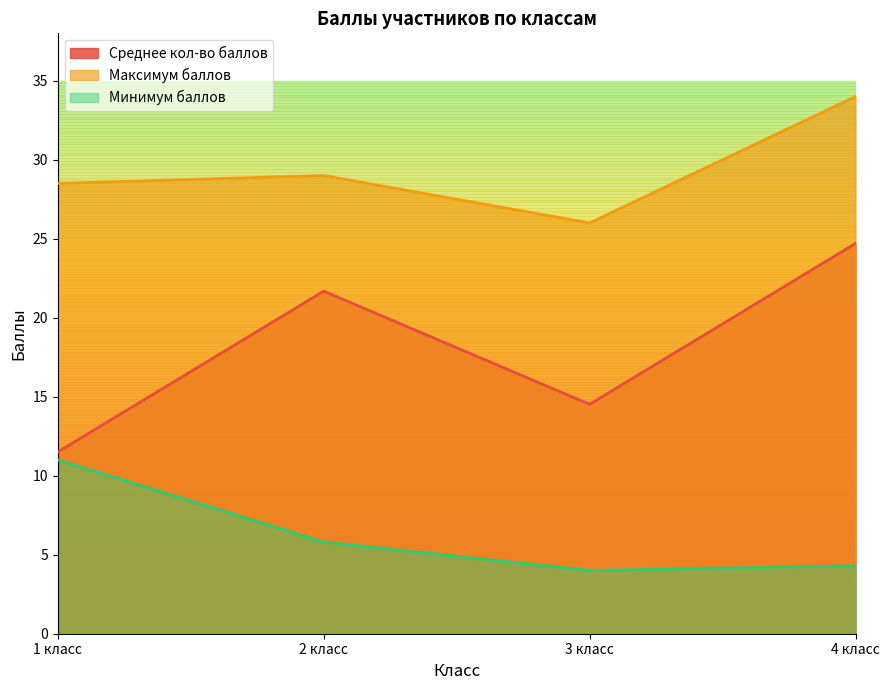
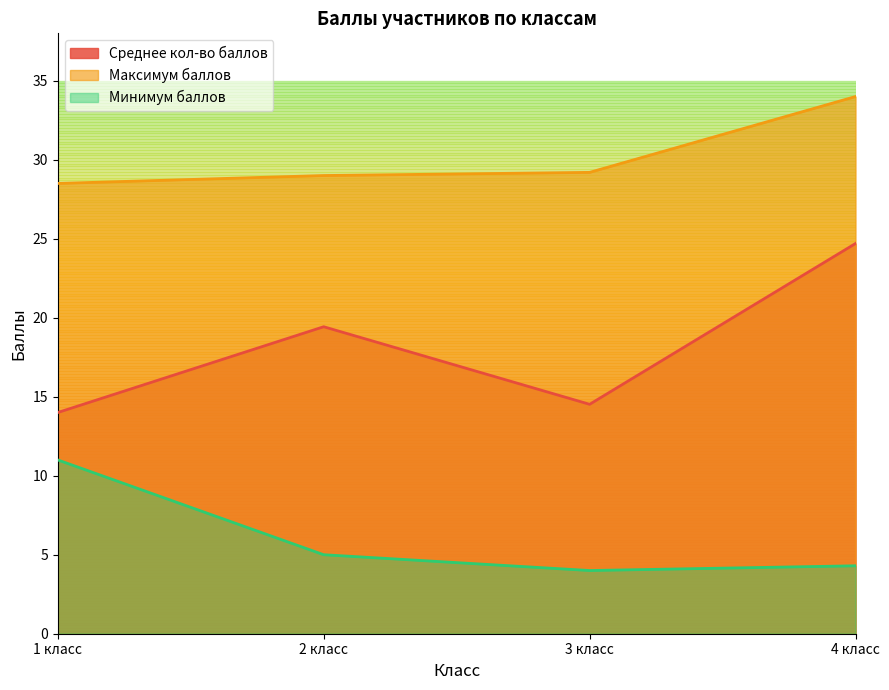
Среднее кол-во баллов, 1 класс: 11.5 -> 14.0
Среднее кол-во баллов, 2 класс: 21.7 -> 19.4
Минимум баллов, 2 класс: 5.8 -> 5.0
Максимум баллов, 3 класс: 26.0 -> 29.2
